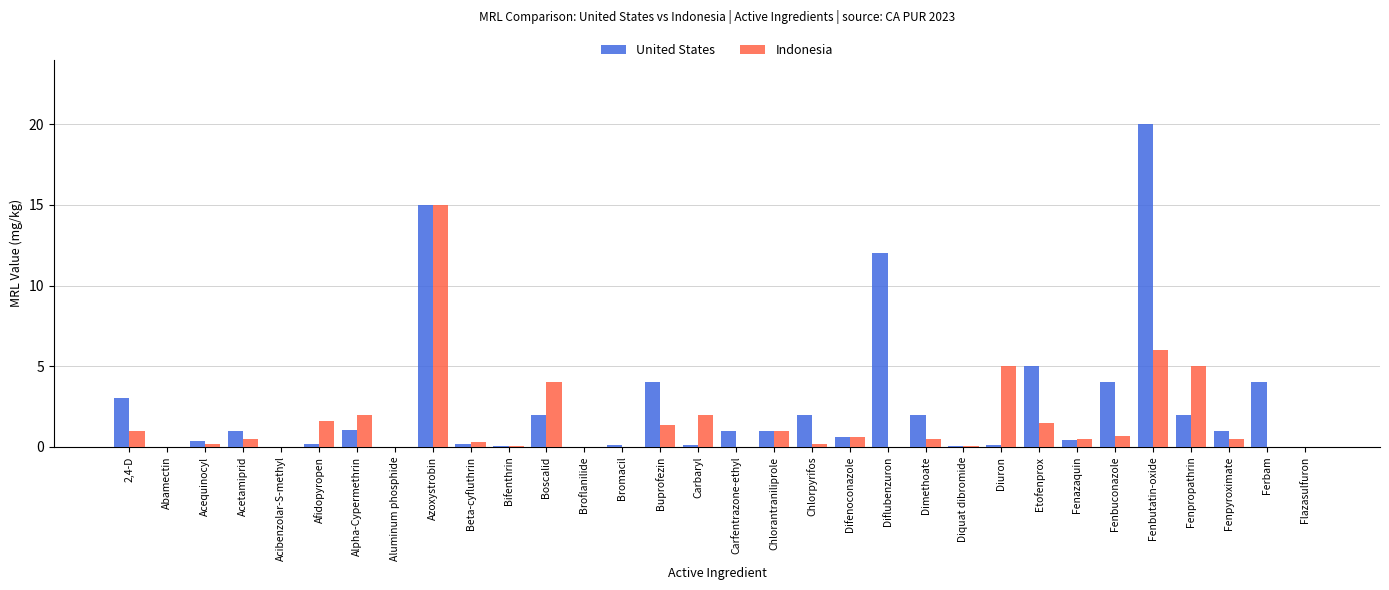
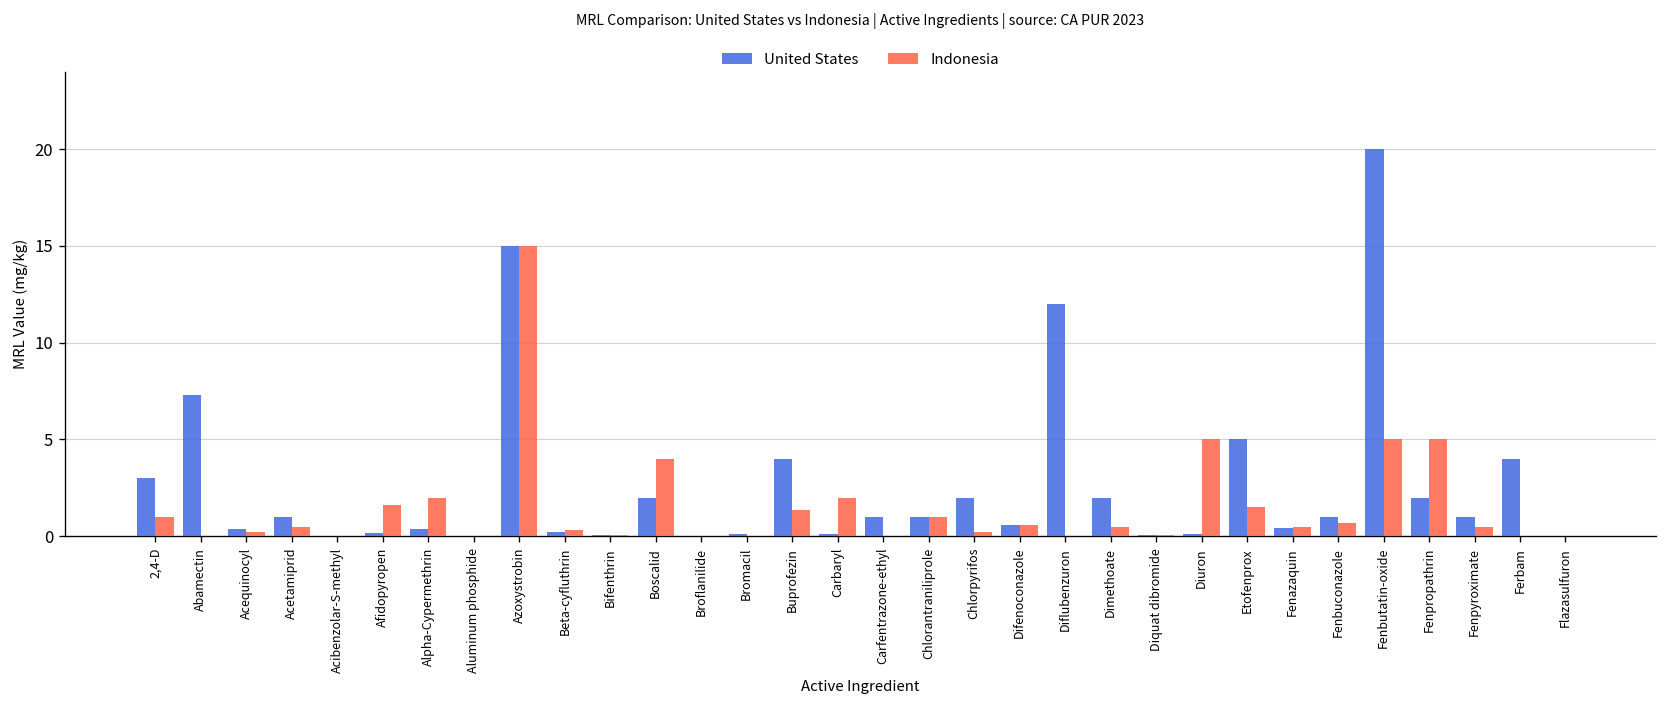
United States, Abamectin: 0.0 -> 7.3
United States, Alpha-Cypermethrin: 1.1 -> 0.4
United States, Fenbuconazole: 4 -> 1
Indonesia, Fenbutatin-oxide: 6 -> 5
